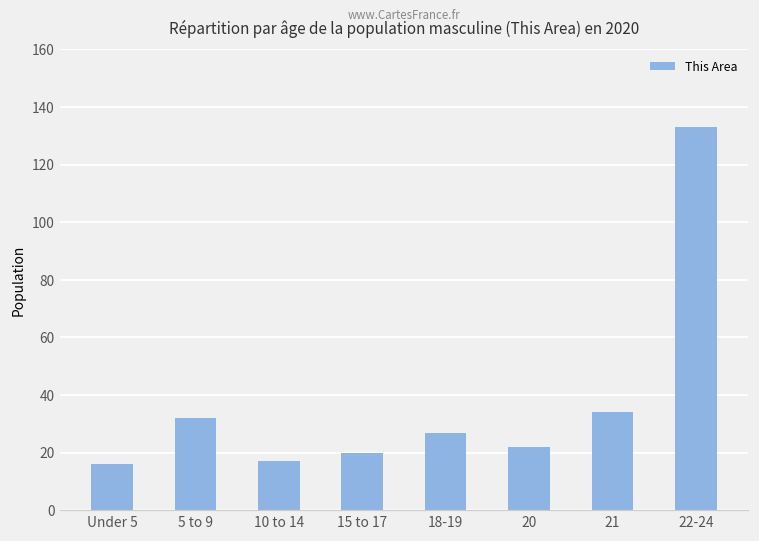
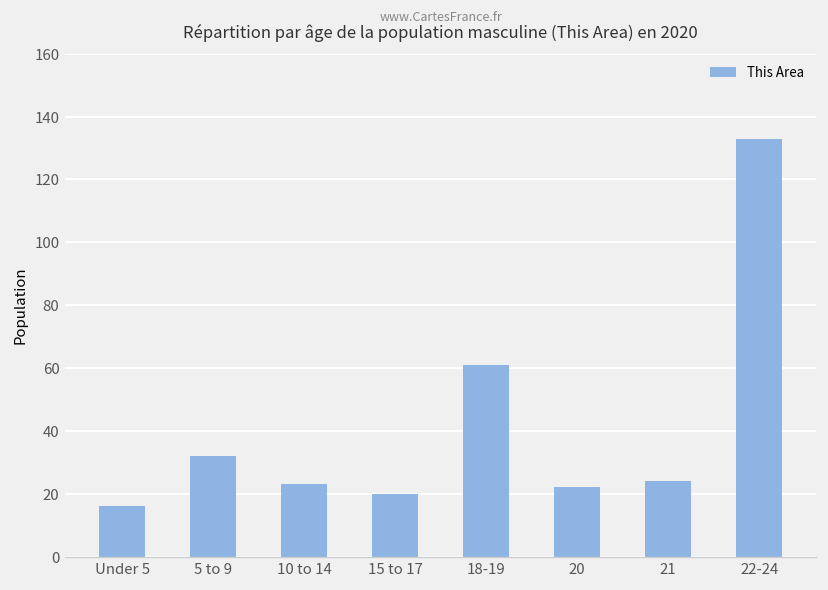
10 to 14: 17 -> 23
18-19: 27 -> 61
21: 34 -> 24
